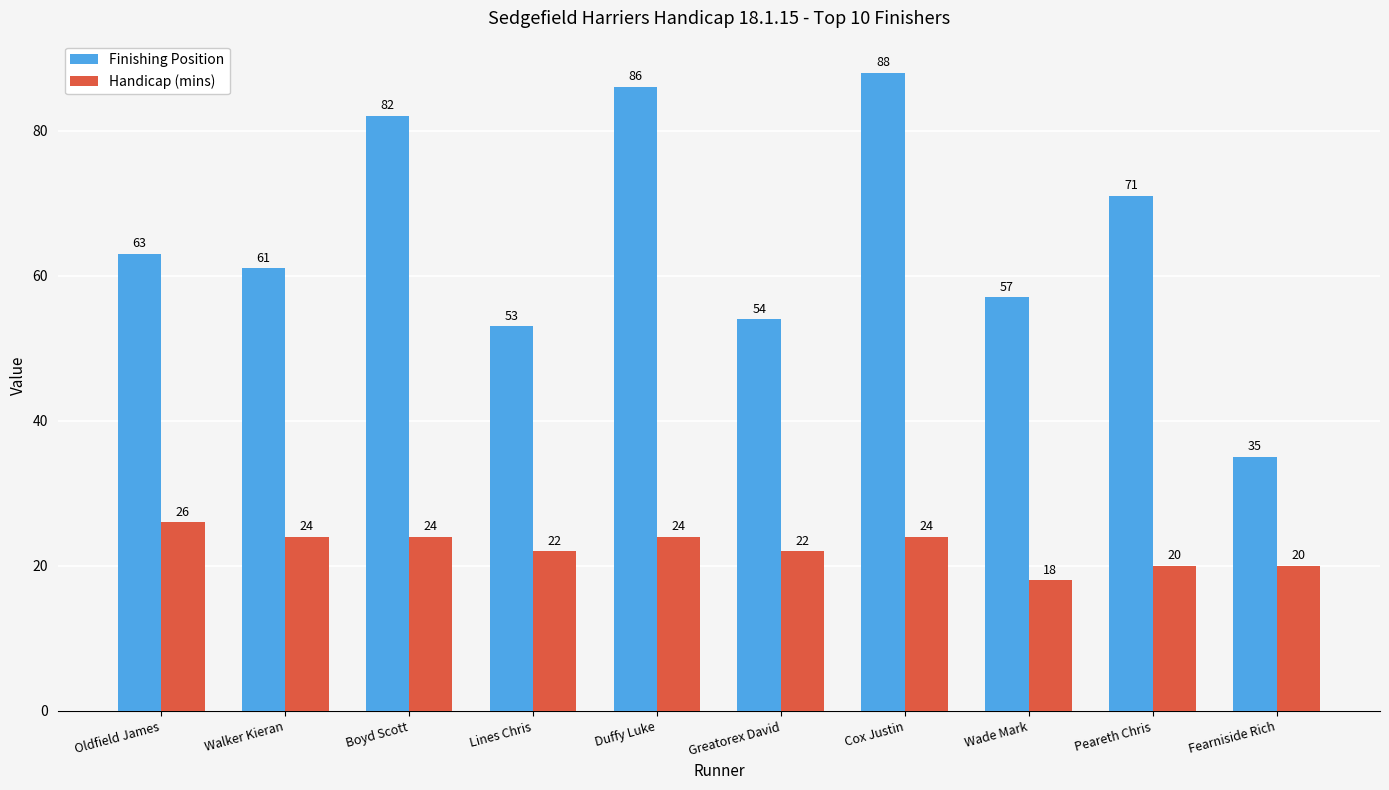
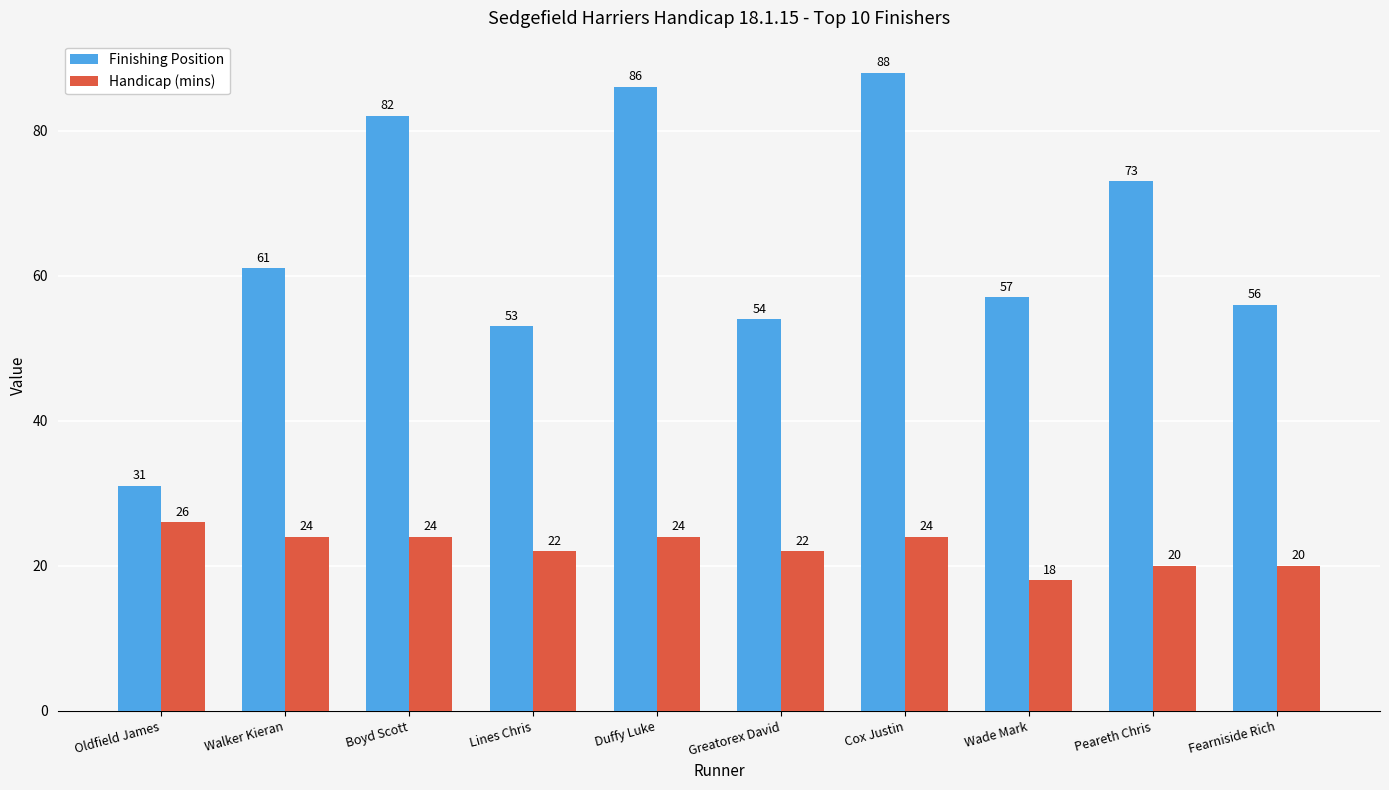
Finishing Position, Oldfield James: 63 -> 31
Finishing Position, Peareth Chris: 71 -> 73
Finishing Position, Fearniside Rich: 35 -> 56
